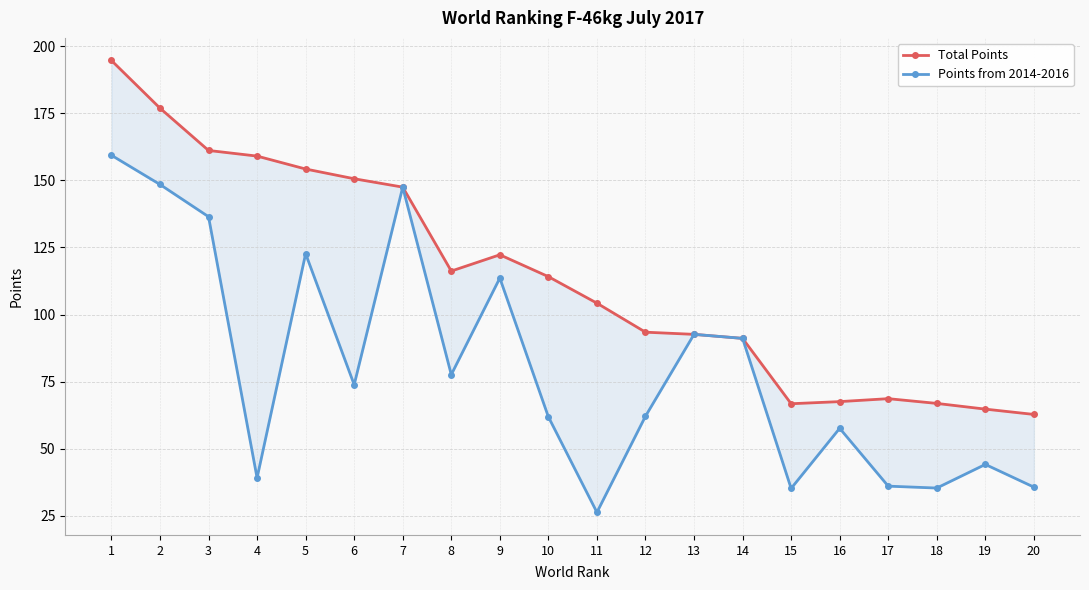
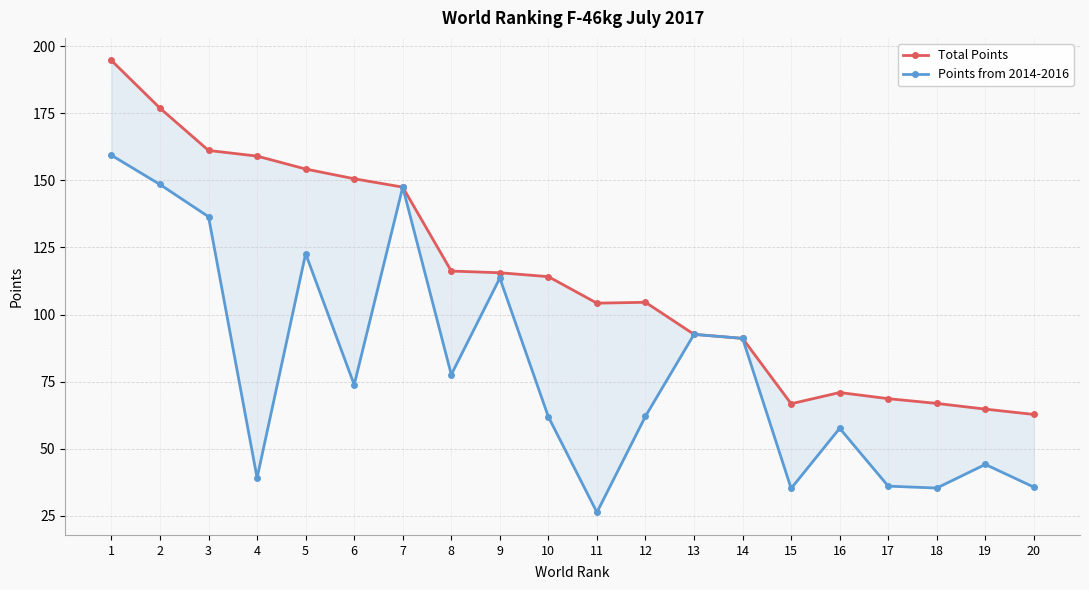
Total Points, 9: 122 -> 116
Total Points, 12: 93 -> 105
Total Points, 16: 68 -> 71
